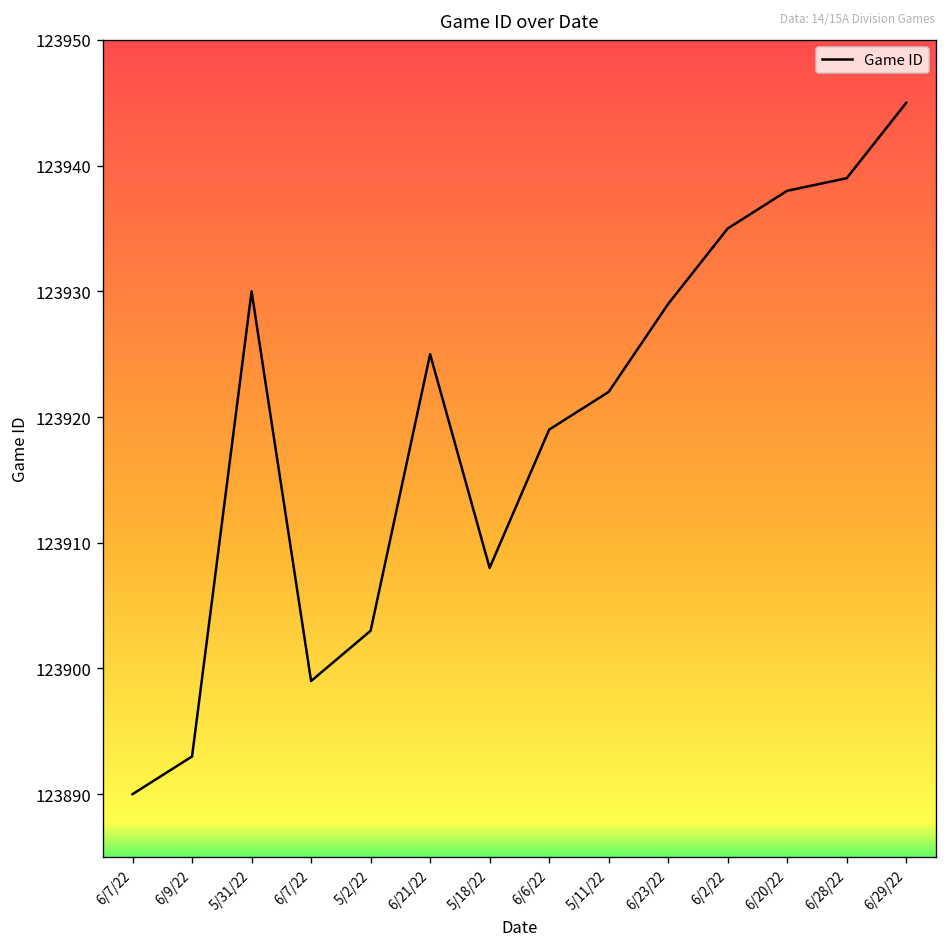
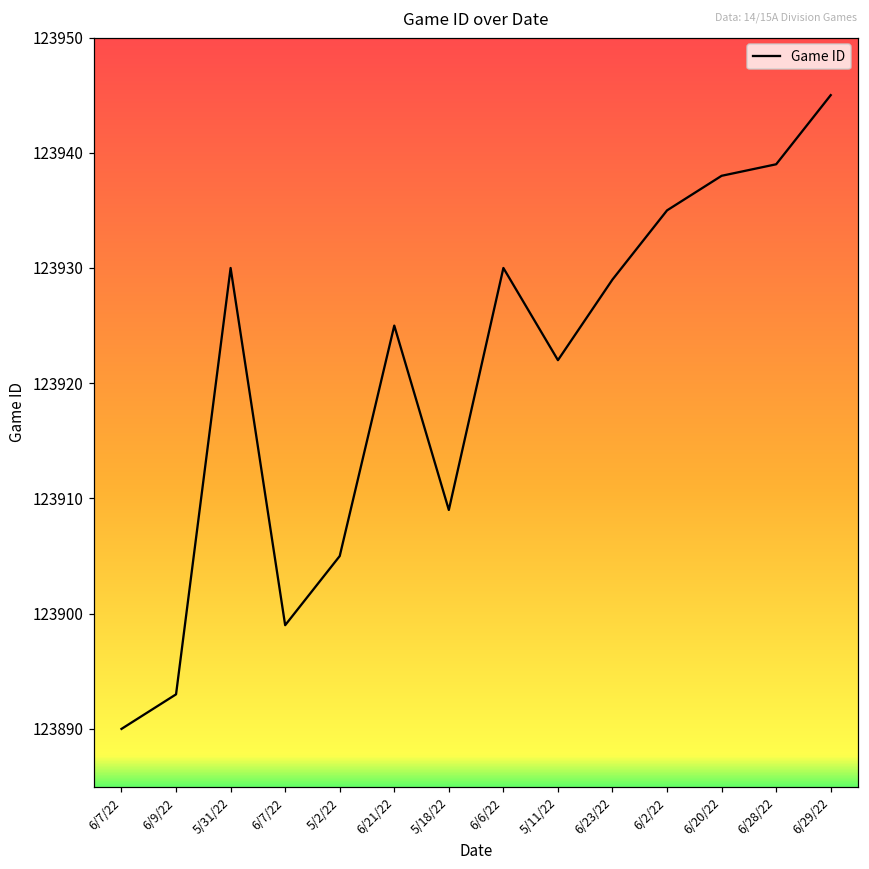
5/2/22: 123903 -> 123905
5/18/22: 123908 -> 123909
6/6/22: 123919 -> 123930
